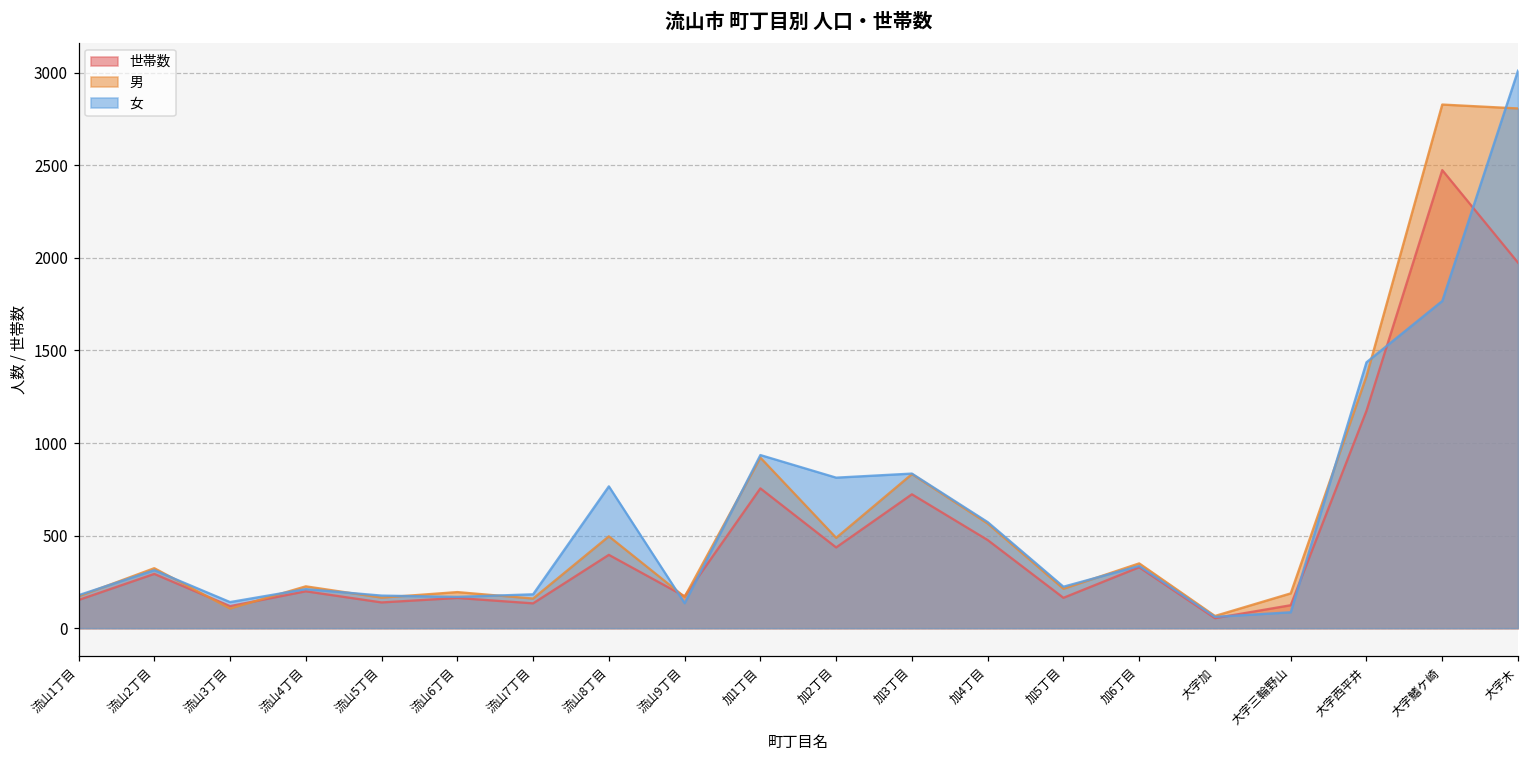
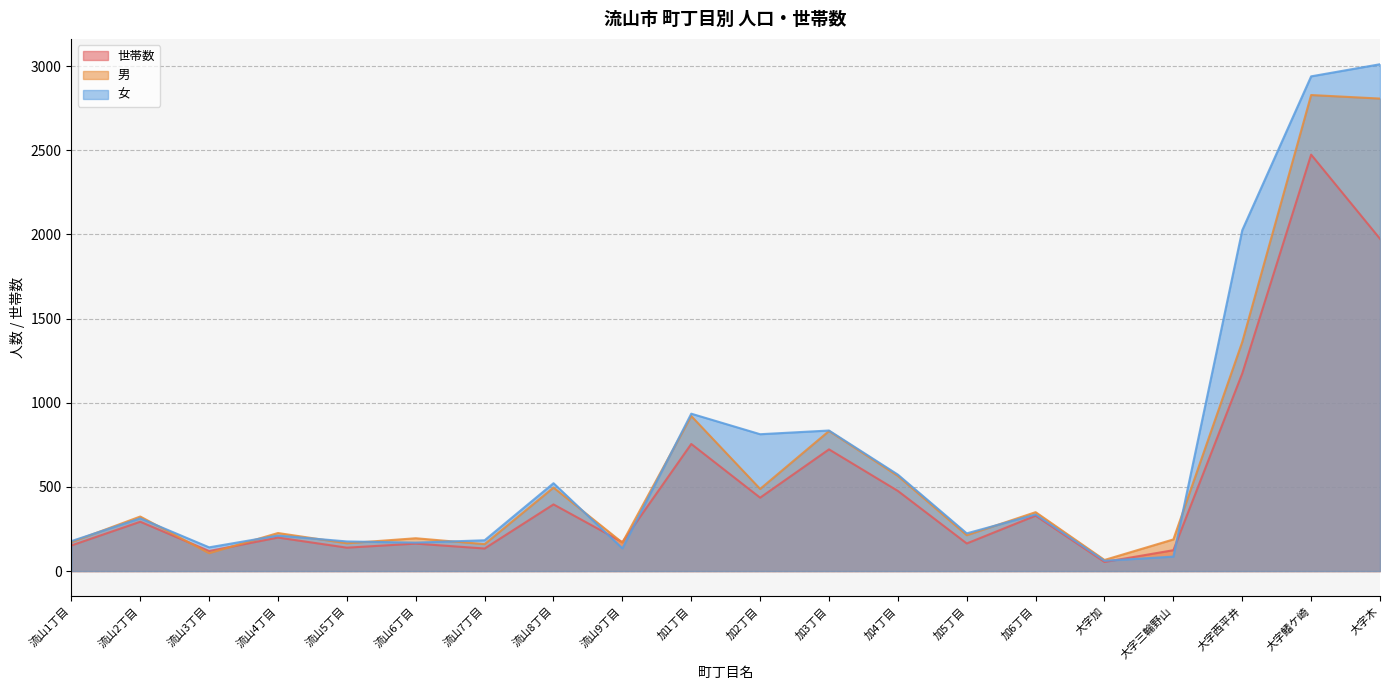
女, 流山8丁目: 770 -> 520
女, 大字西平井: 1440 -> 2030
女, 大字鰭ケ崎: 1770 -> 2940
